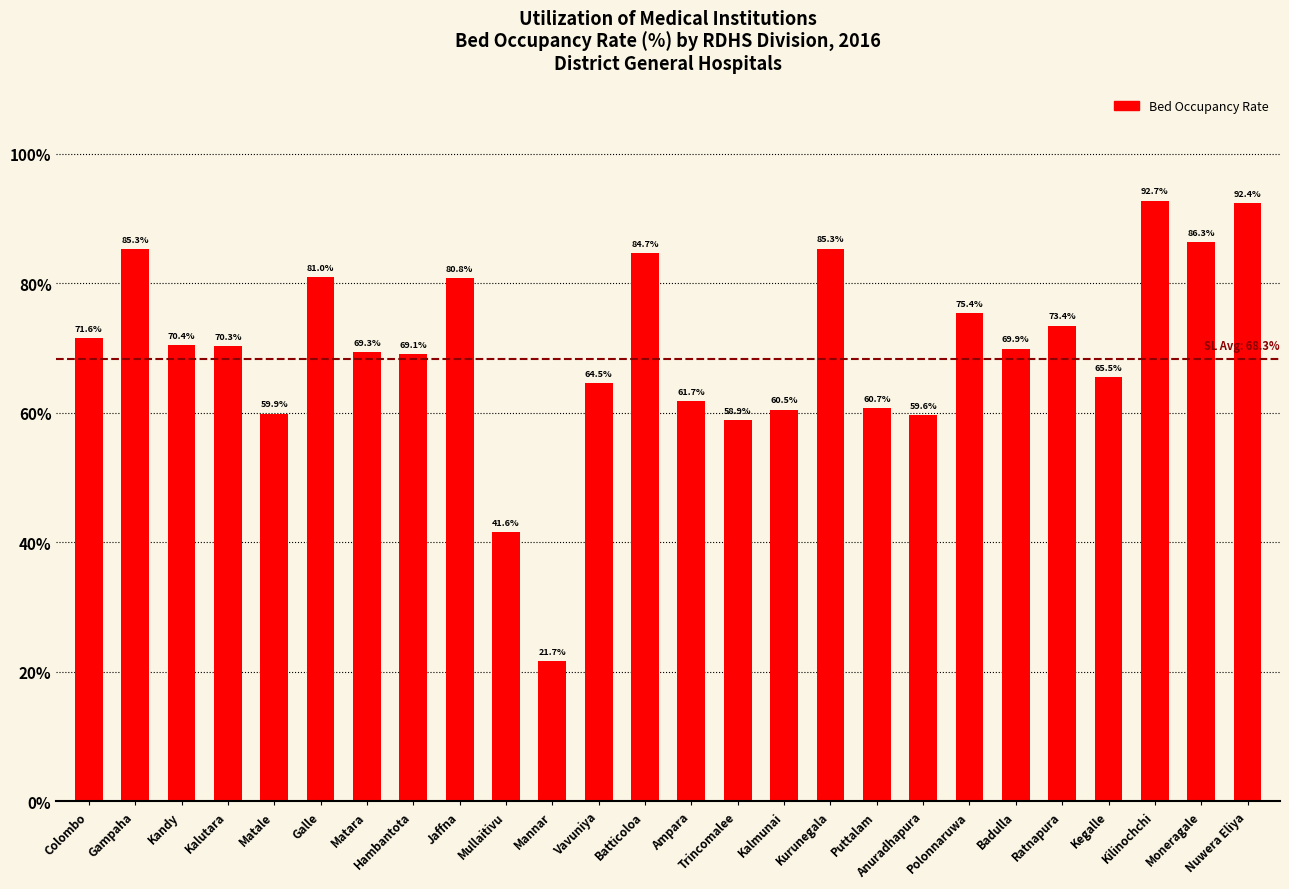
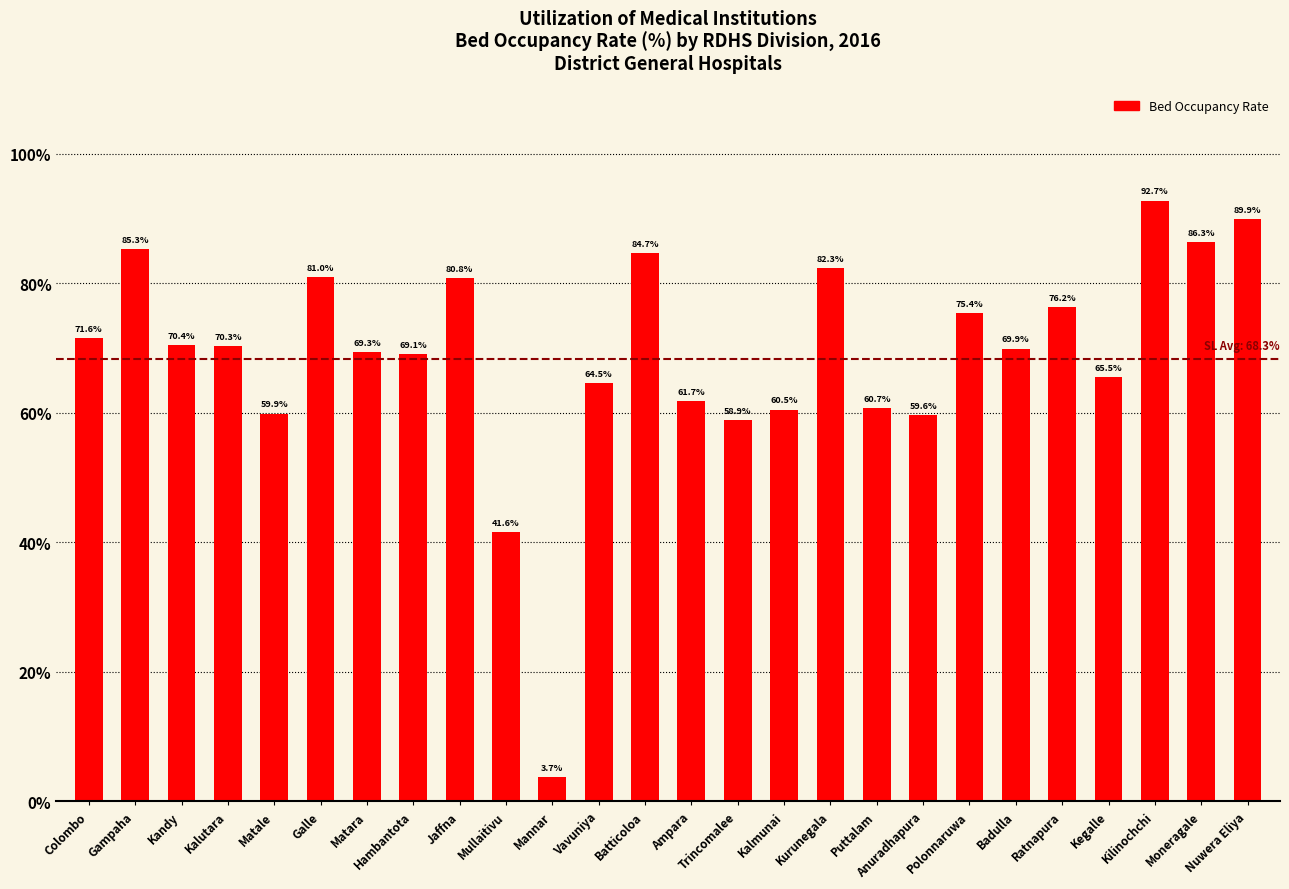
Mannar: 21.7% -> 3.7%
Kurunegala: 85.3% -> 82.3%
Ratnapura: 73.4% -> 76.2%
Nuwera Eliya: 92.4% -> 89.9%
